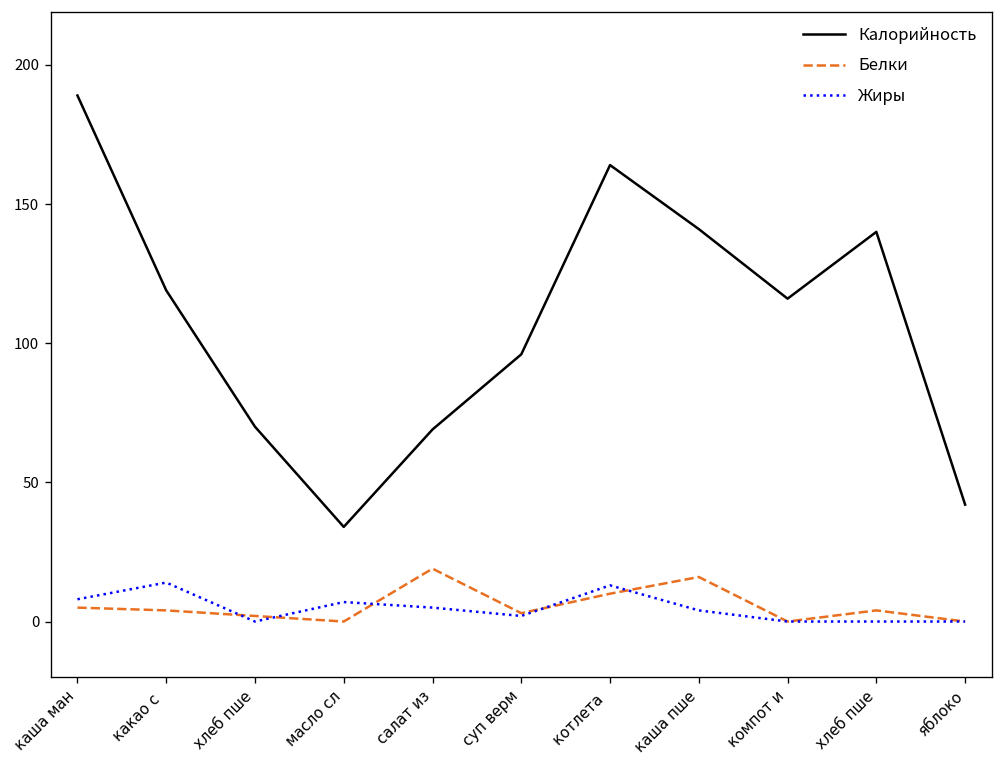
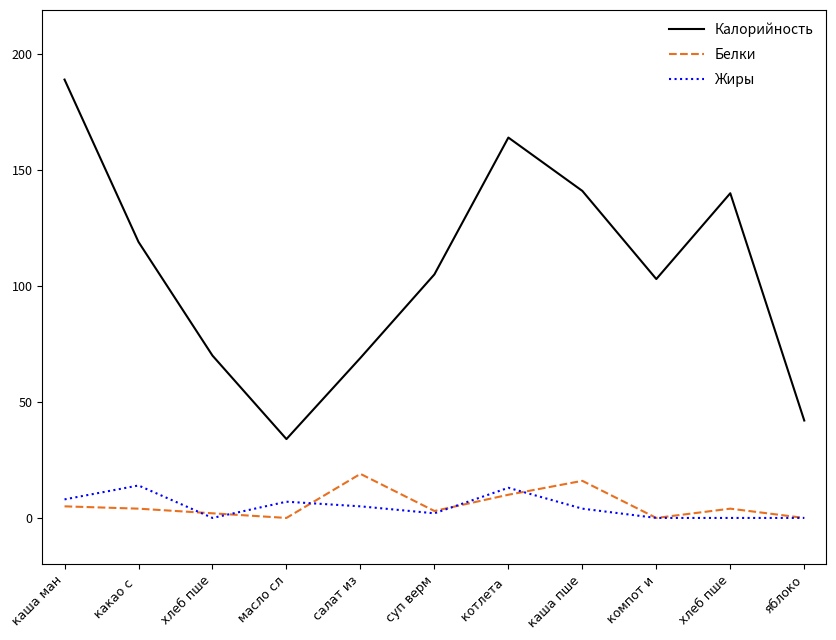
Калорийность, суп верм: 96 -> 105
Калорийность, компот и: 116 -> 103
